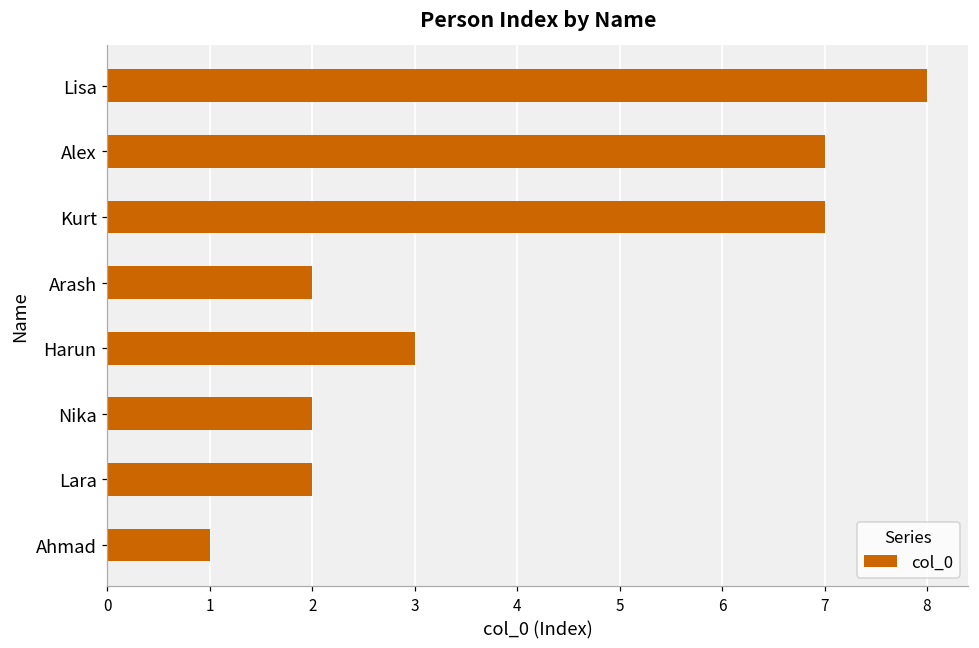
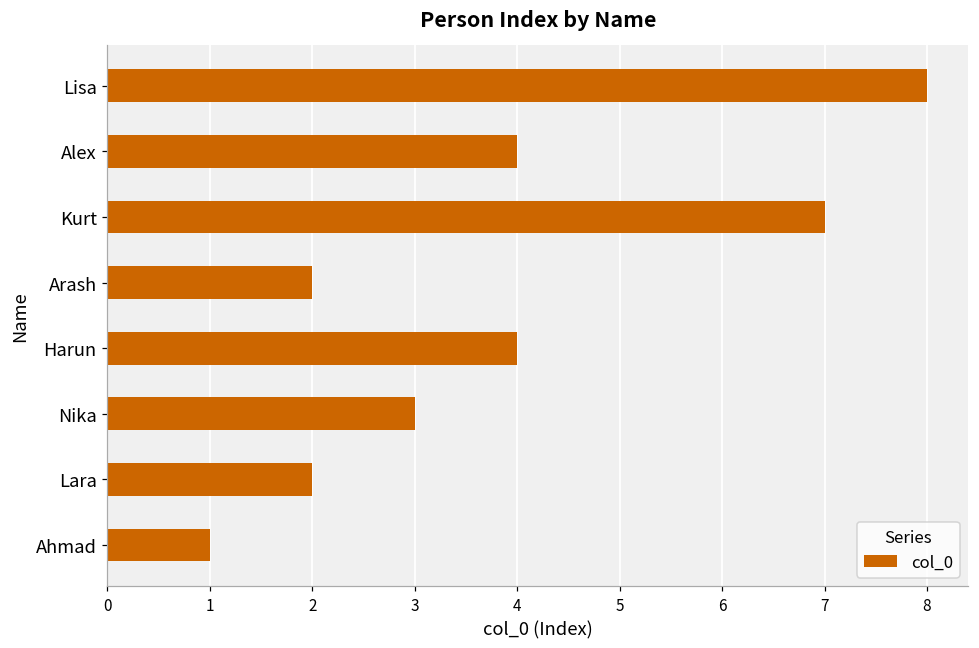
Alex: 7 -> 4
Harun: 3 -> 4
Nika: 2 -> 3
